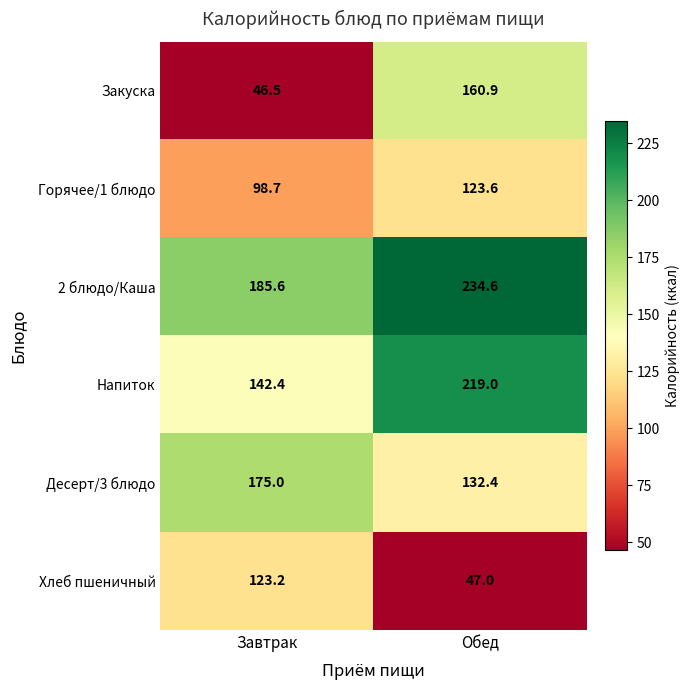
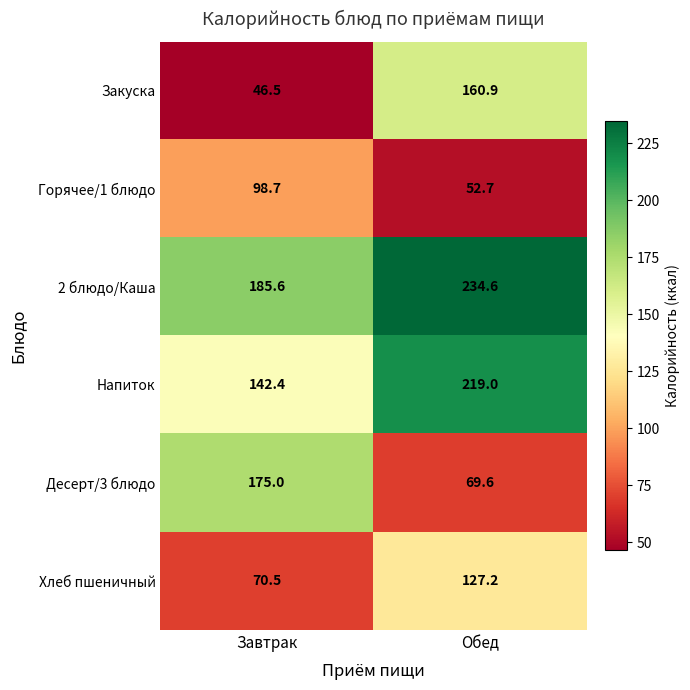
Горячее/1 блюдо, Обед: 123.6 -> 52.7
Десерт/3 блюдо, Обед: 132.4 -> 69.6
Хлеб пшеничный, Завтрак: 123.2 -> 70.5
Хлеб пшеничный, Обед: 47.0 -> 127.2
